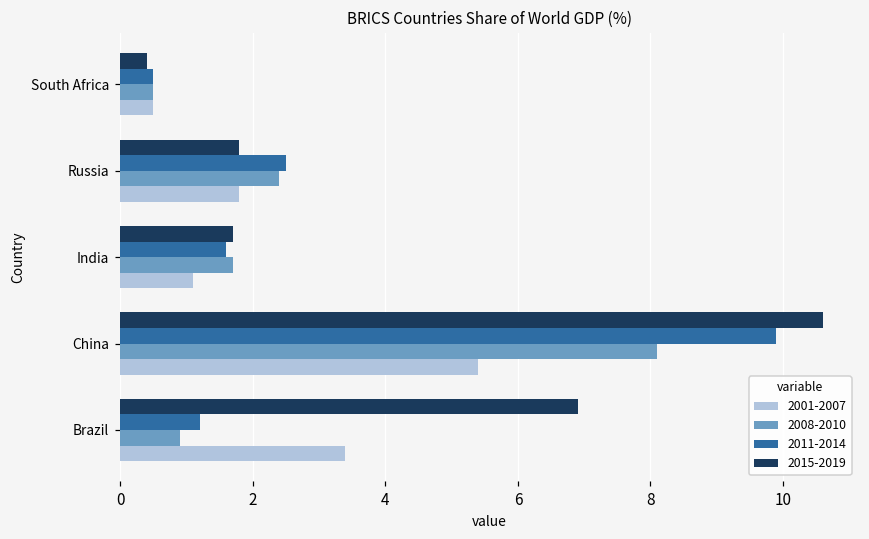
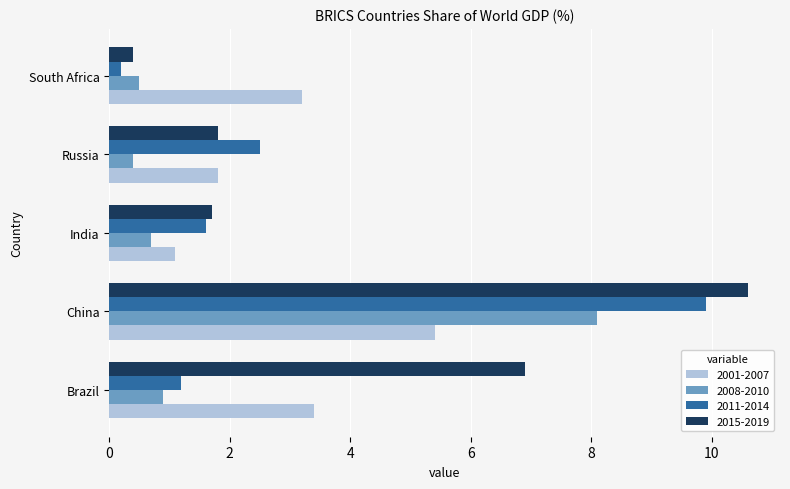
2011-2014, South Africa: 0.5 -> 0.2
2001-2007, South Africa: 0.5 -> 3.2
2008-2010, Russia: 2.4 -> 0.4
2008-2010, India: 1.7 -> 0.7
